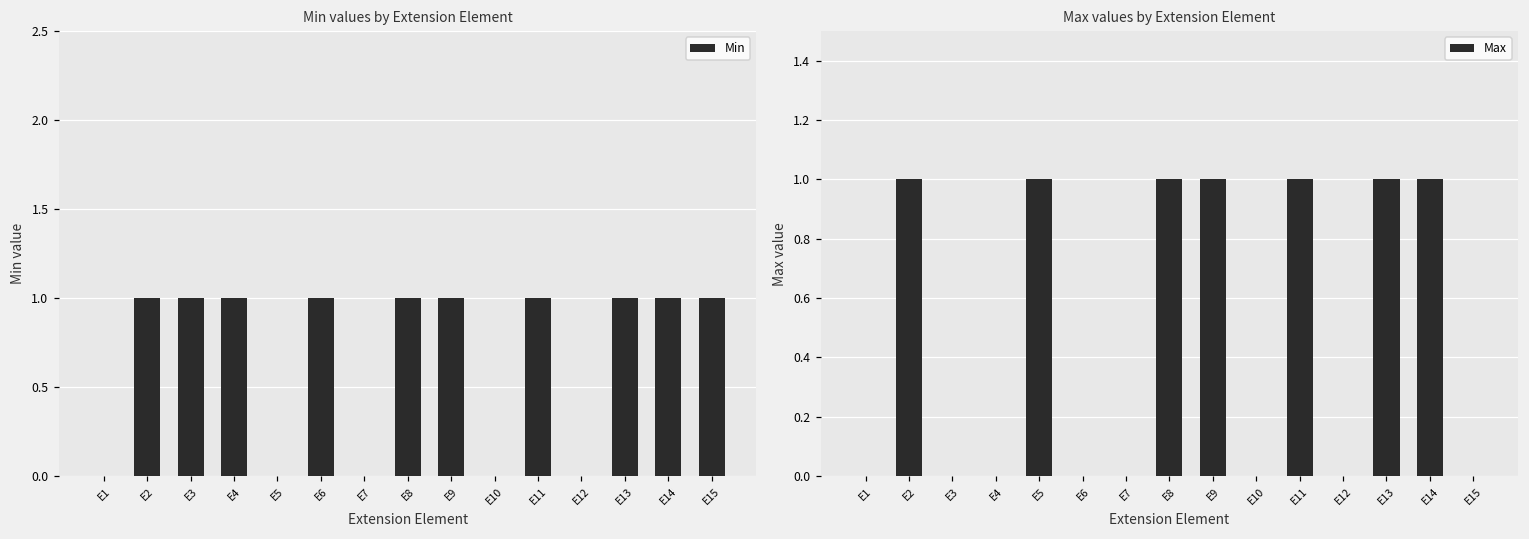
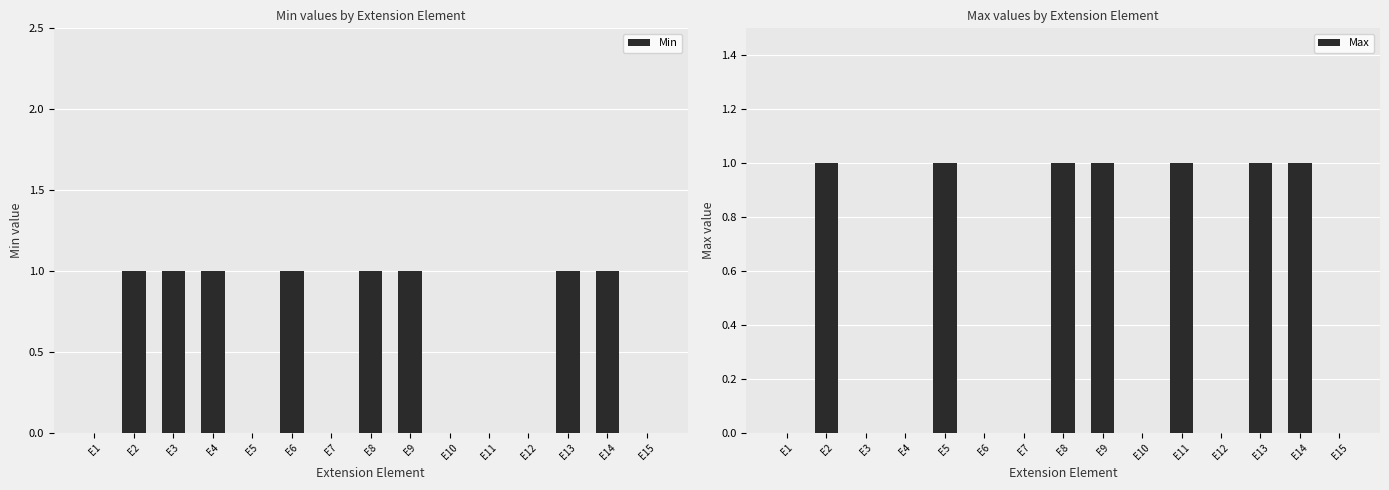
Min values by Extension Element, E11: 1 -> 0
Min values by Extension Element, E15: 1 -> 0
